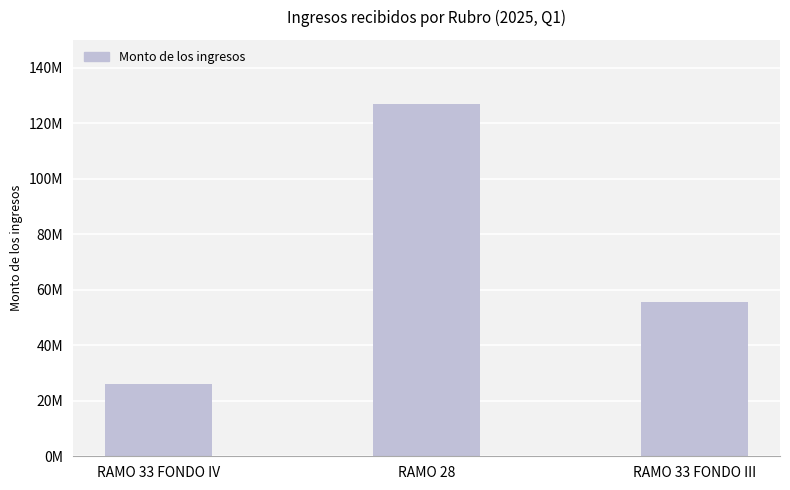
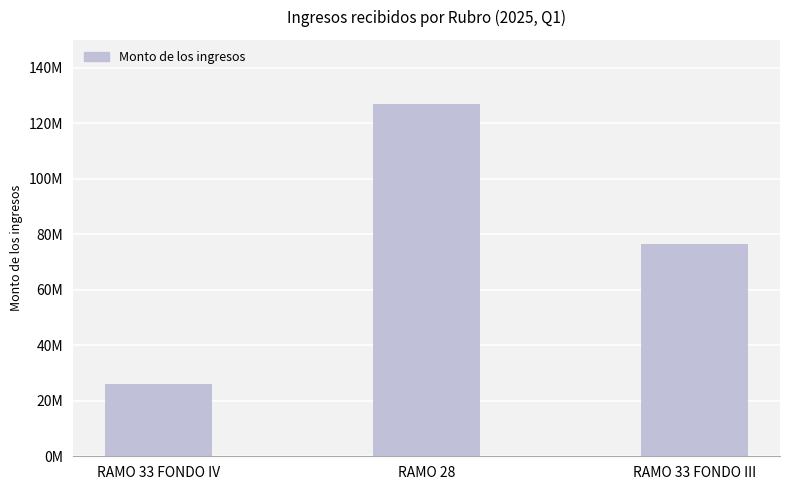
RAMO 33 FONDO III: 56000000 -> 77000000
